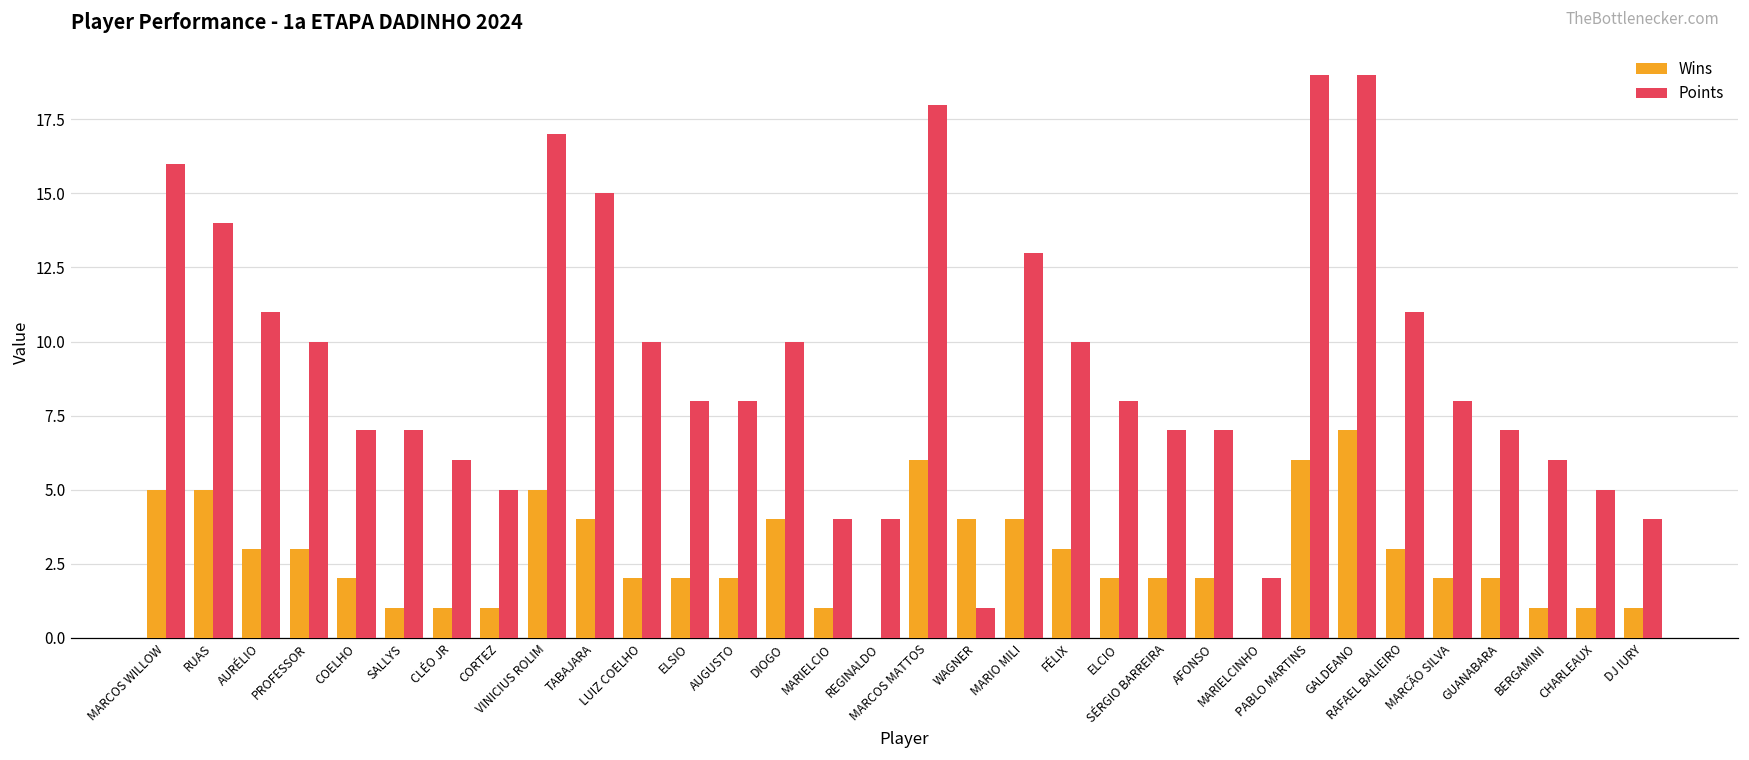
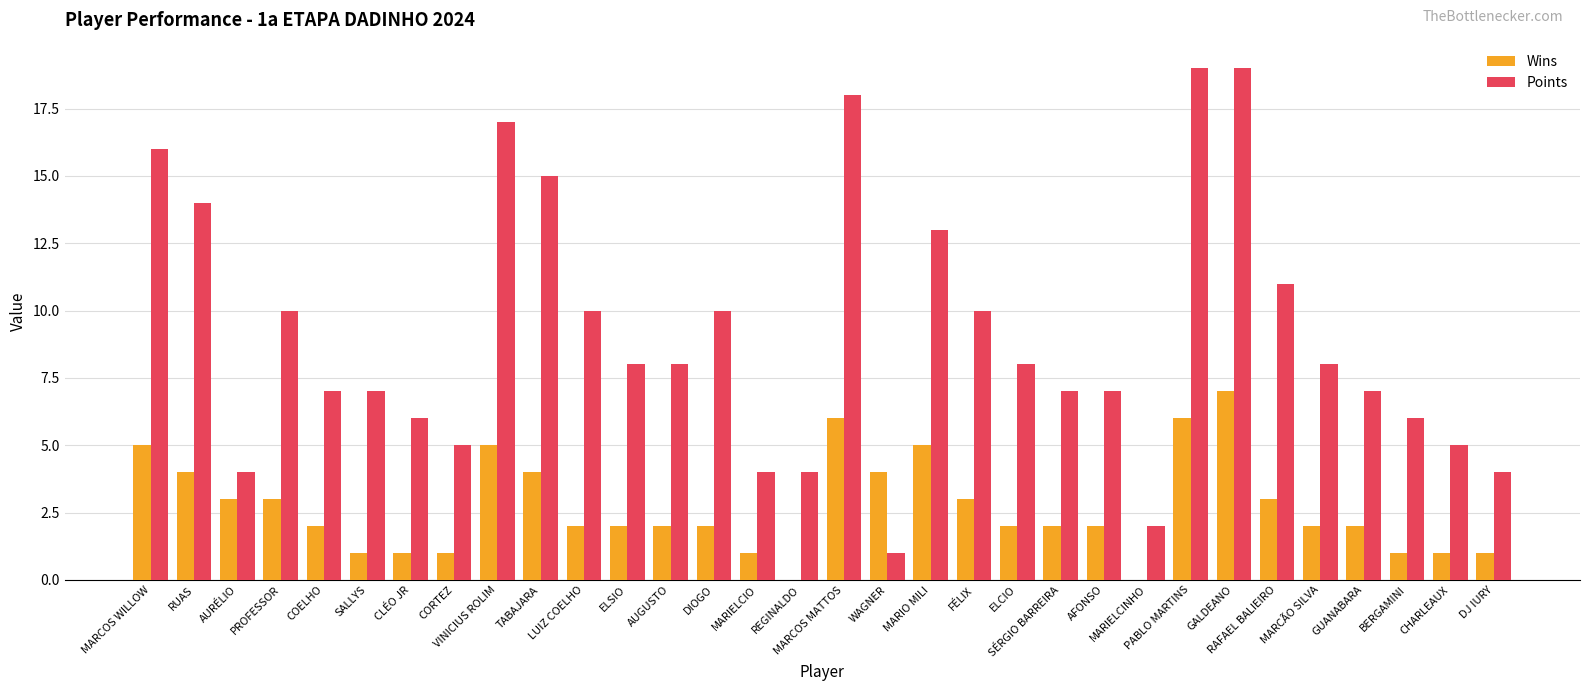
Wins, RUAS: 5 -> 4
Points, AURÉLIO: 11 -> 4
Wins, DIOGO: 4 -> 2
Wins, MARIO MILI: 4 -> 5
